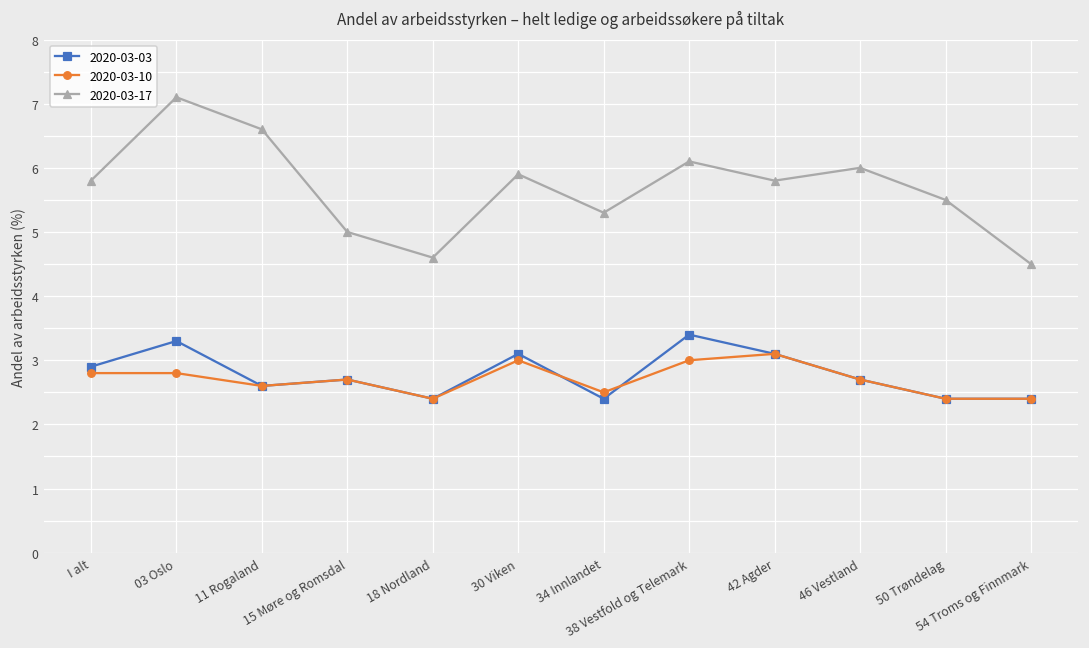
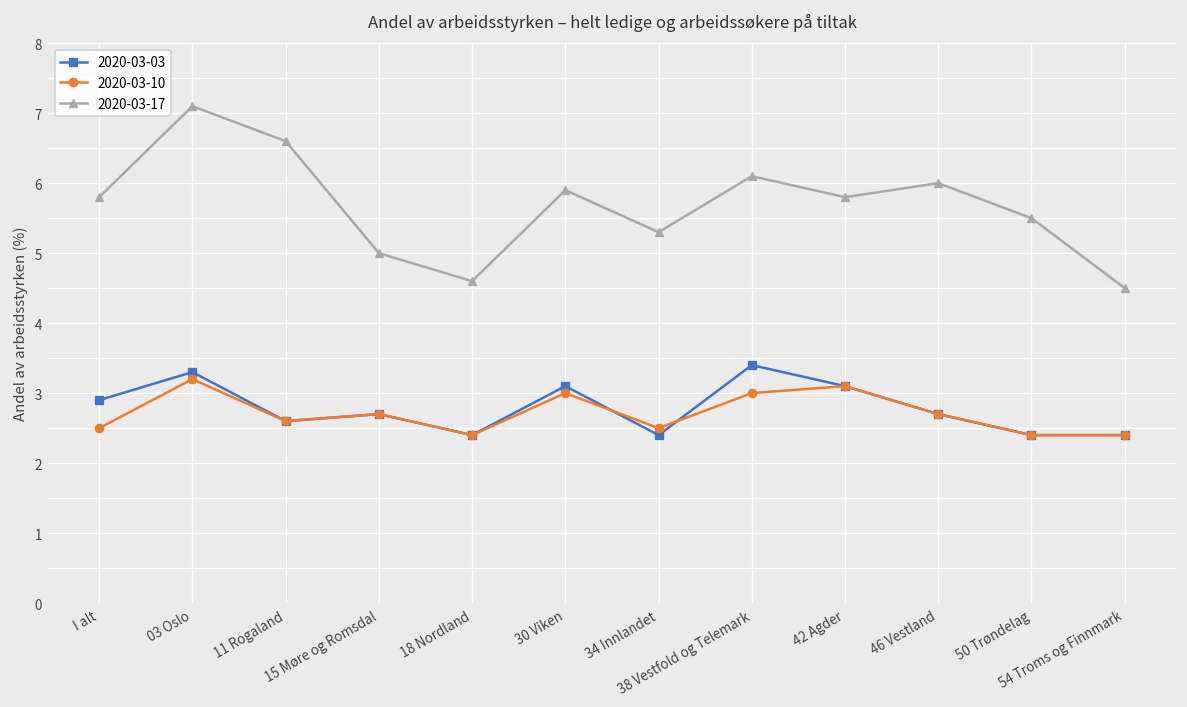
2020-03-10, I alt: 2.8 -> 2.5
2020-03-10, 03 Oslo: 2.8 -> 3.2
